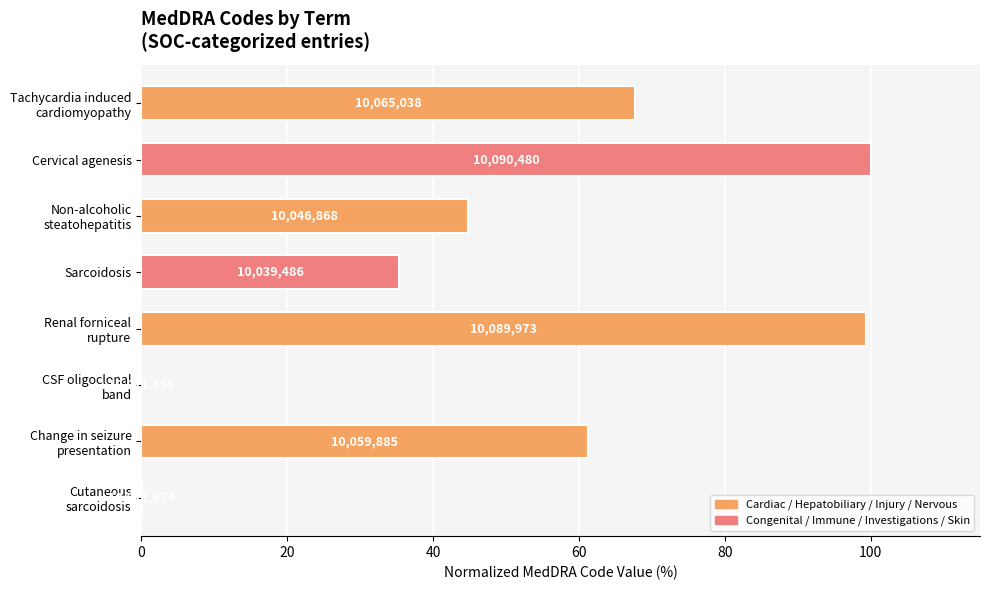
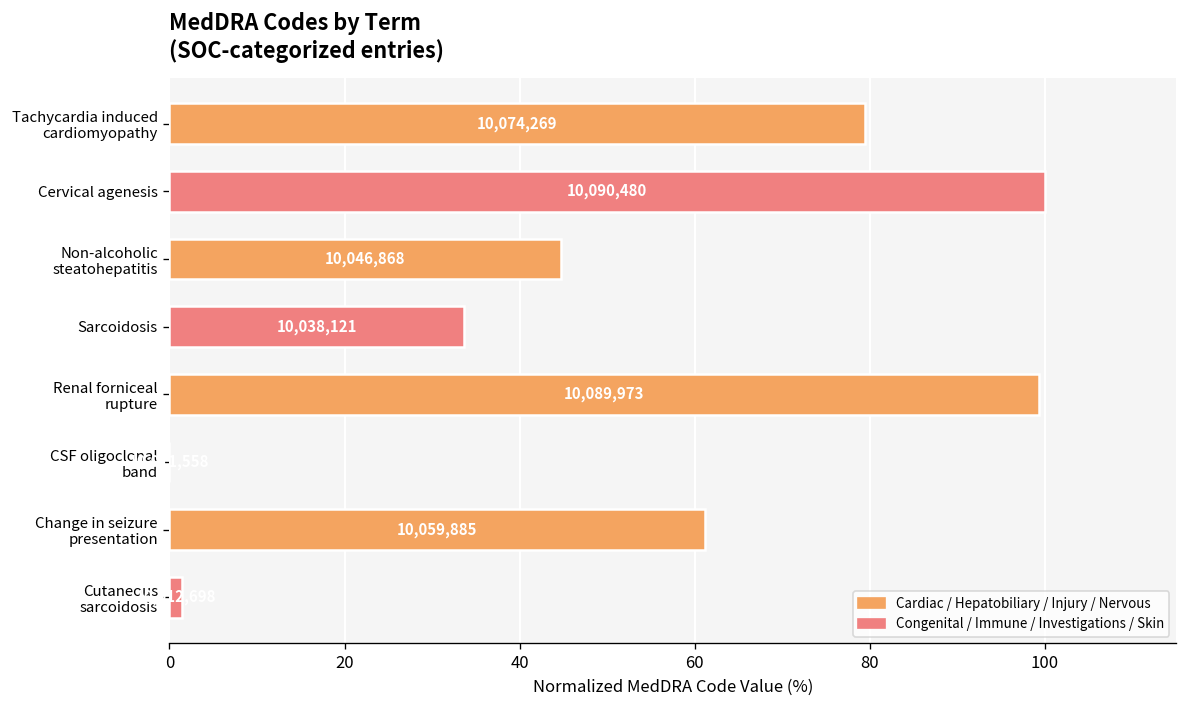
Tachycardia induced cardiomyopathy: 10,065,038 -> 10,074,269
Sarcoidosis: 10,039,486 -> 10,038,121
Cutaneous sarcoidosis: 0 -> 1
